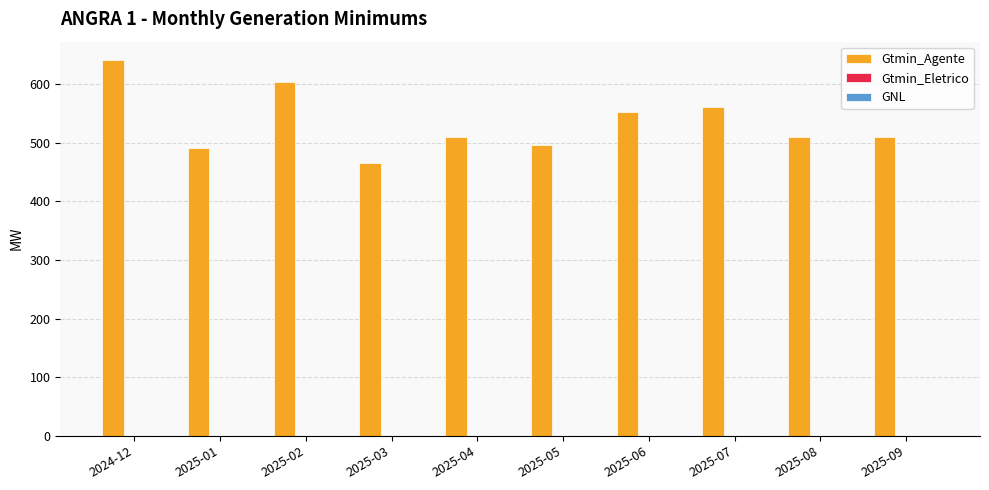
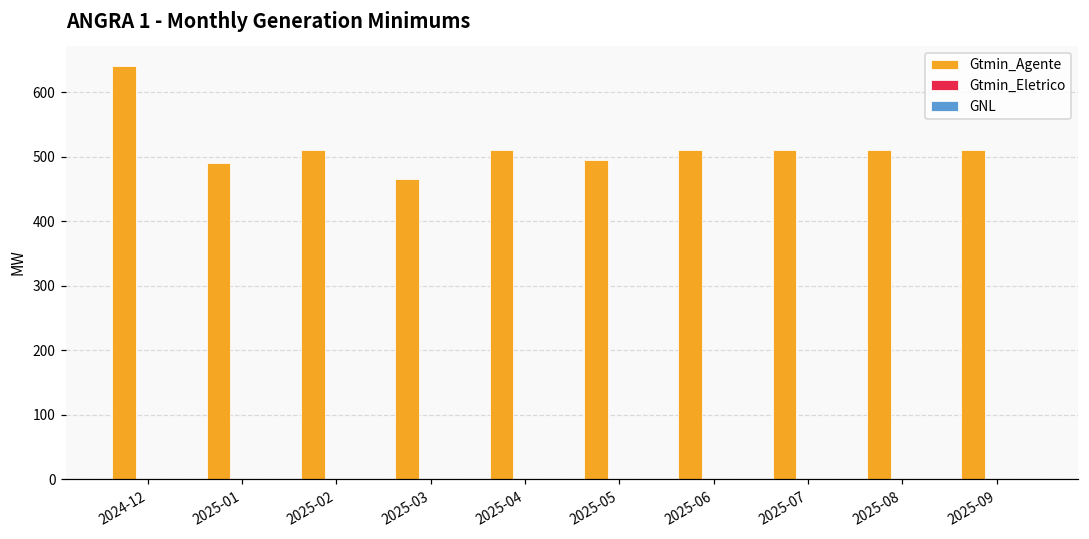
Gtmin_Agente, 2025-02: 600 -> 510
Gtmin_Agente, 2025-06: 550 -> 510
Gtmin_Agente, 2025-07: 560 -> 510
